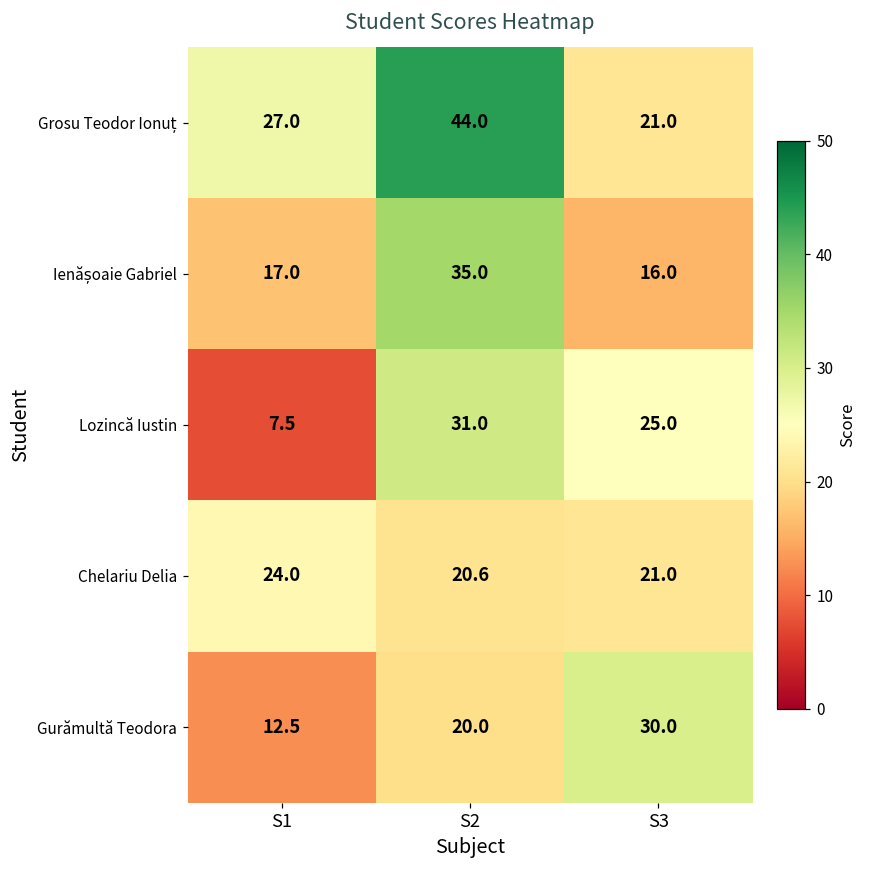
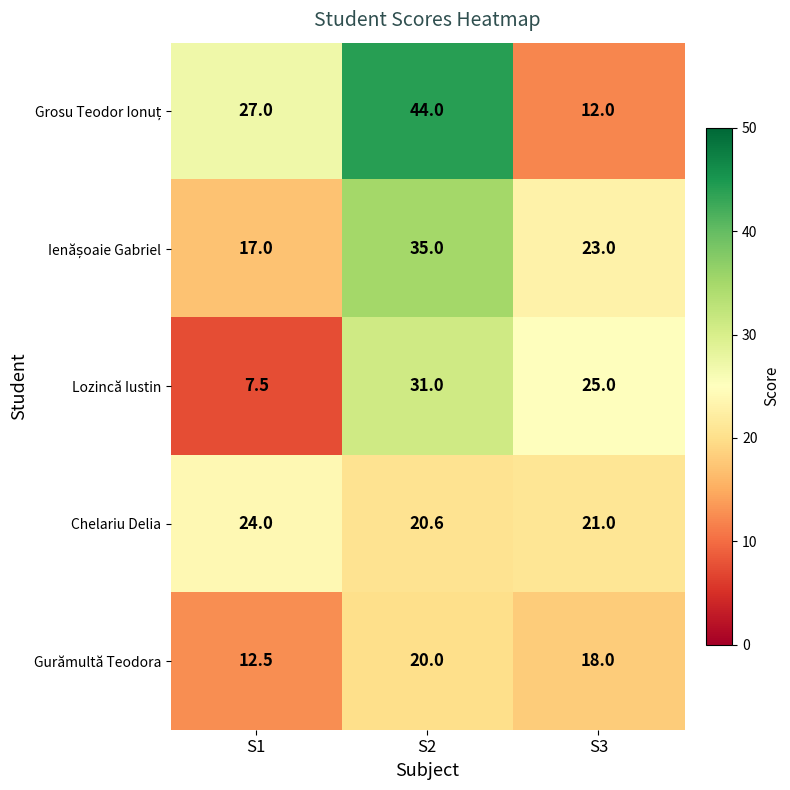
Grosu Teodor Ionuț, S3: 21.0 -> 12.0
Ienășoaie Gabriel, S3: 16.0 -> 23.0
Gurămultă Teodora, S3: 30.0 -> 18.0
